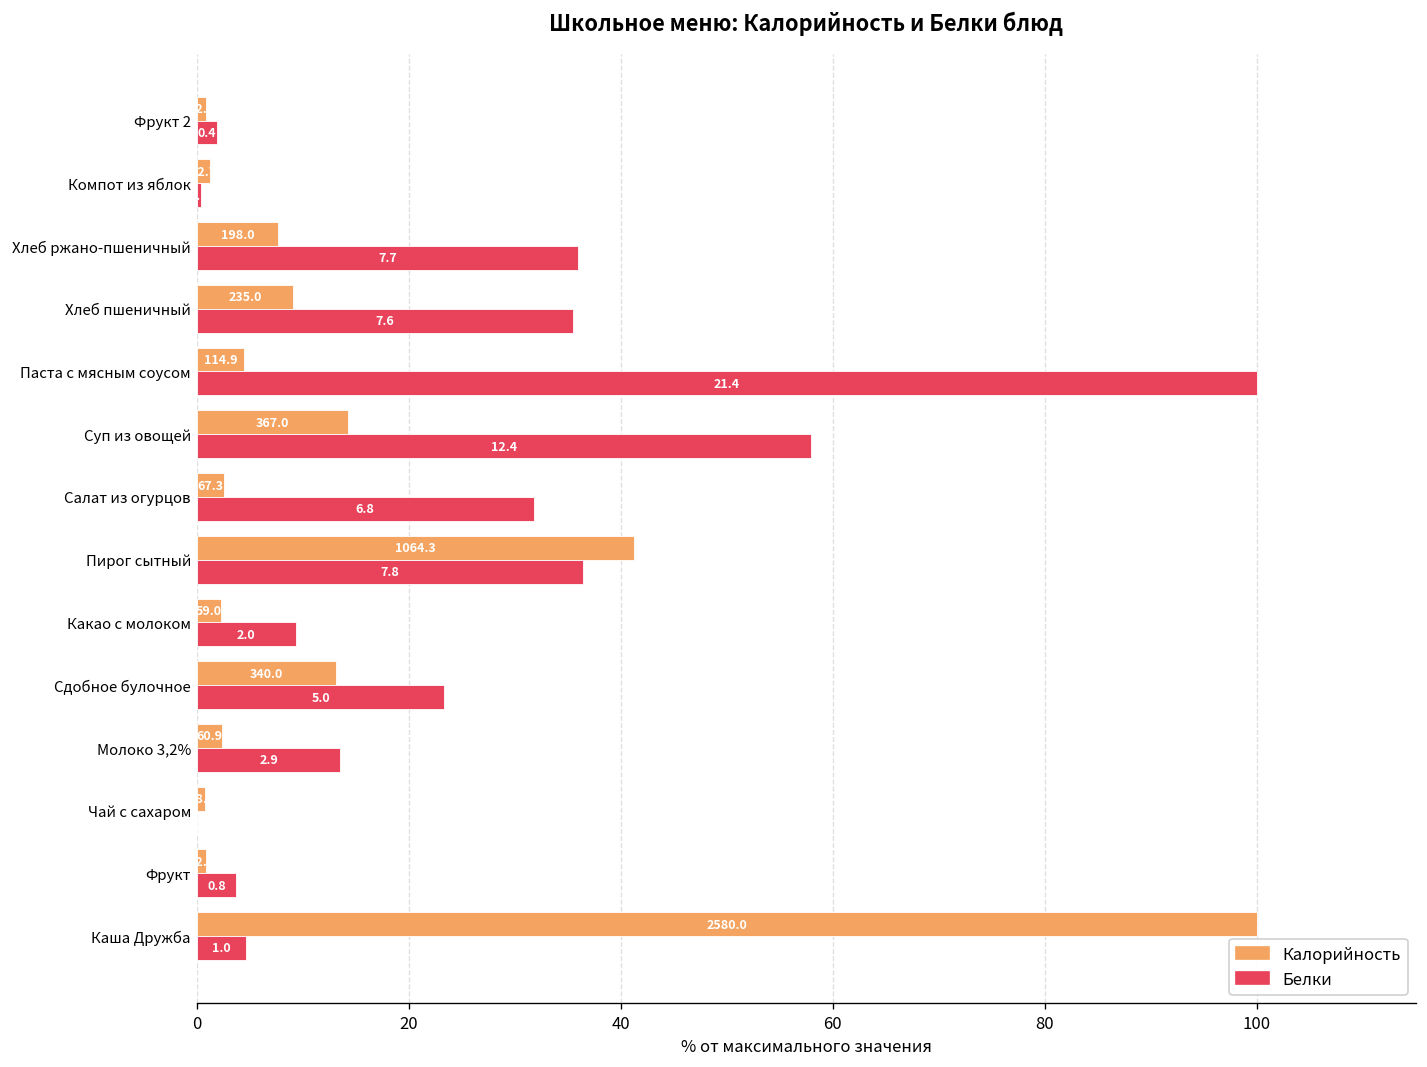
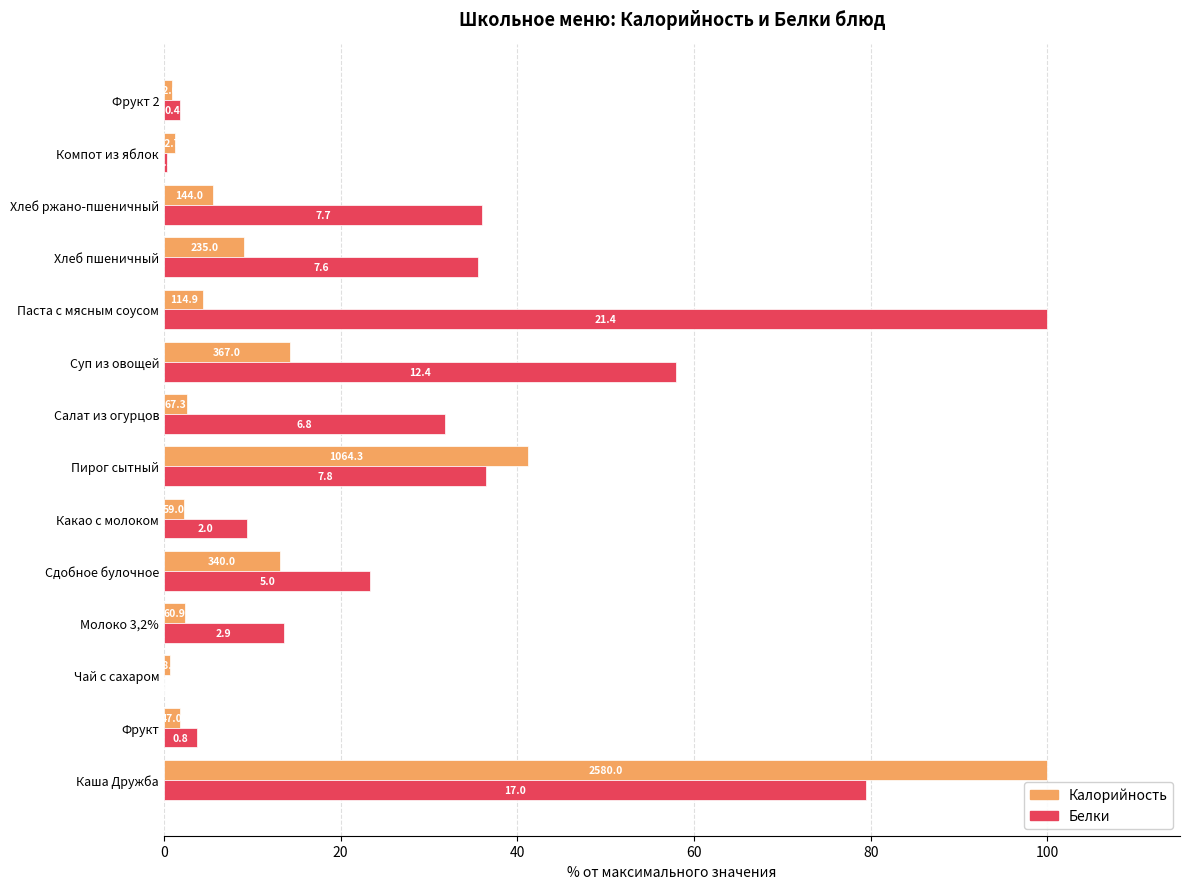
Калорийность, Хлеб ржано-пшеничный: 198.0 -> 144.0
Калорийность, Фрукт: 1 -> 2
Белки, Каша Дружба: 1.0 -> 17.0
